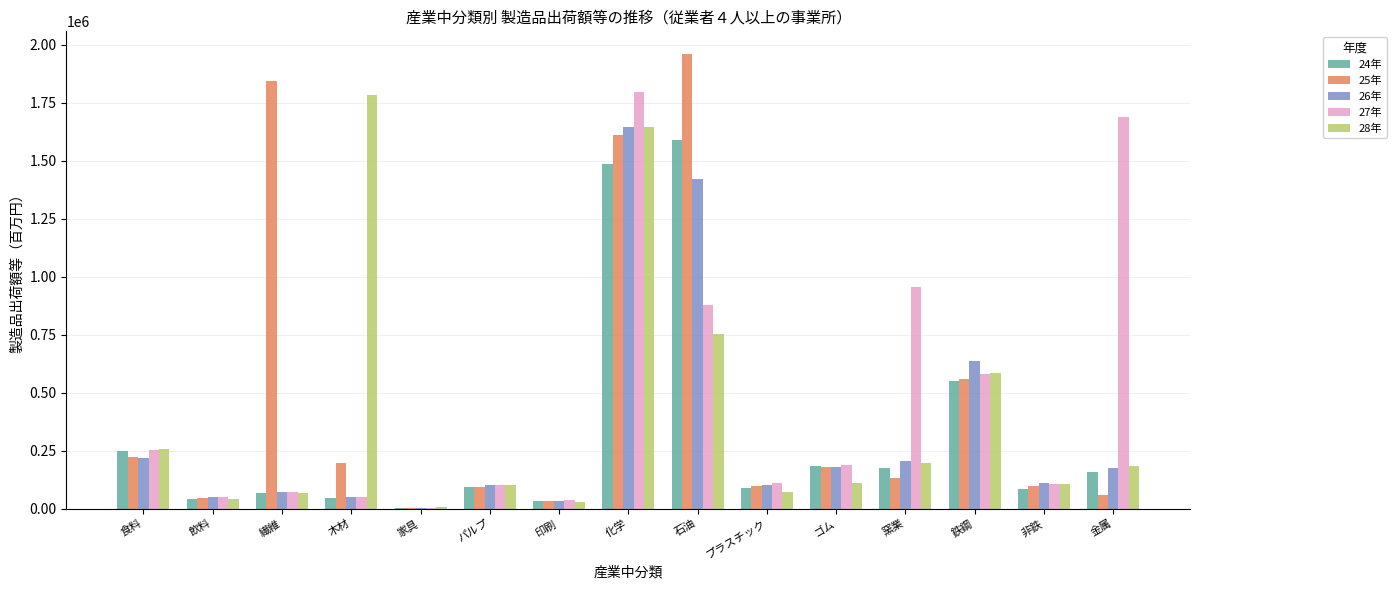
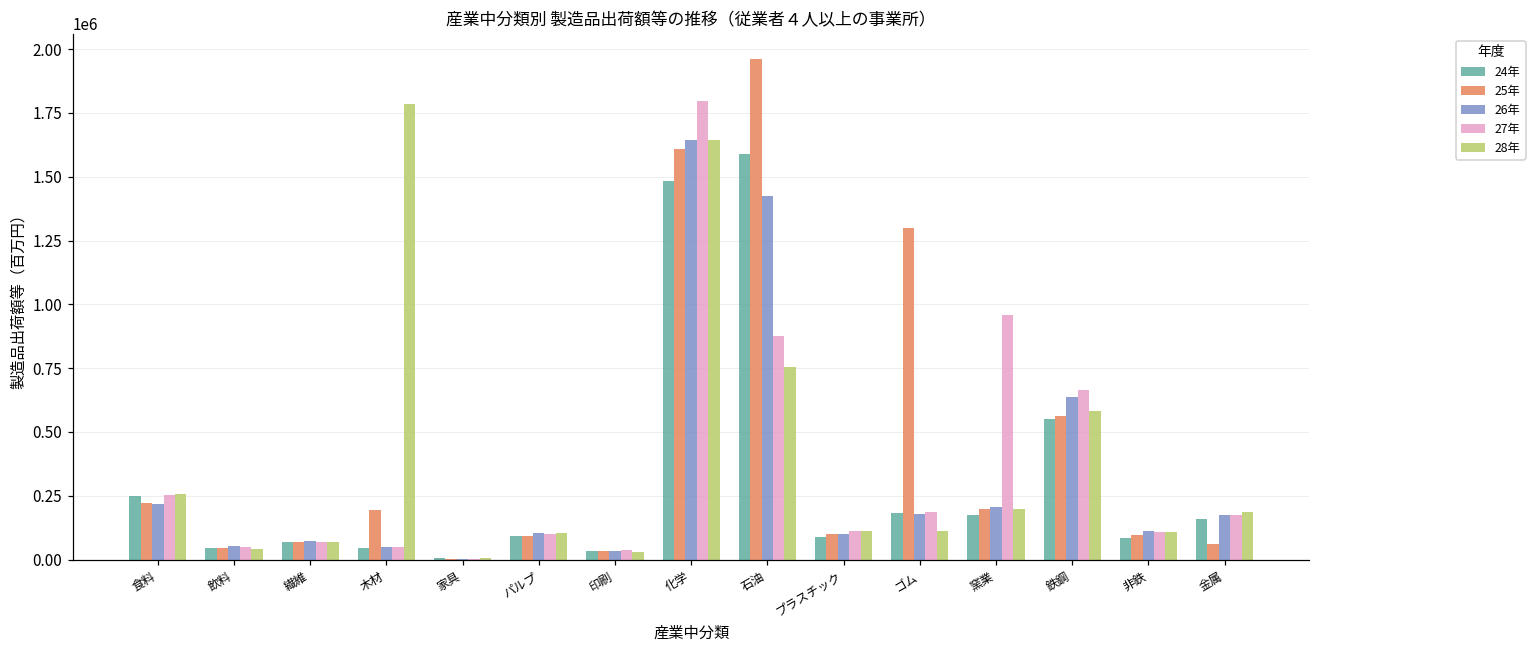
25年, 繊維: 1840000 -> 70000
28年, プラスチック: 70000 -> 110000
25年, ゴム: 180000 -> 1300000
25年, 窯業: 130000 -> 200000
27年, 鉄鋼: 580000 -> 660000
27年, 金属: 1690000 -> 170000
